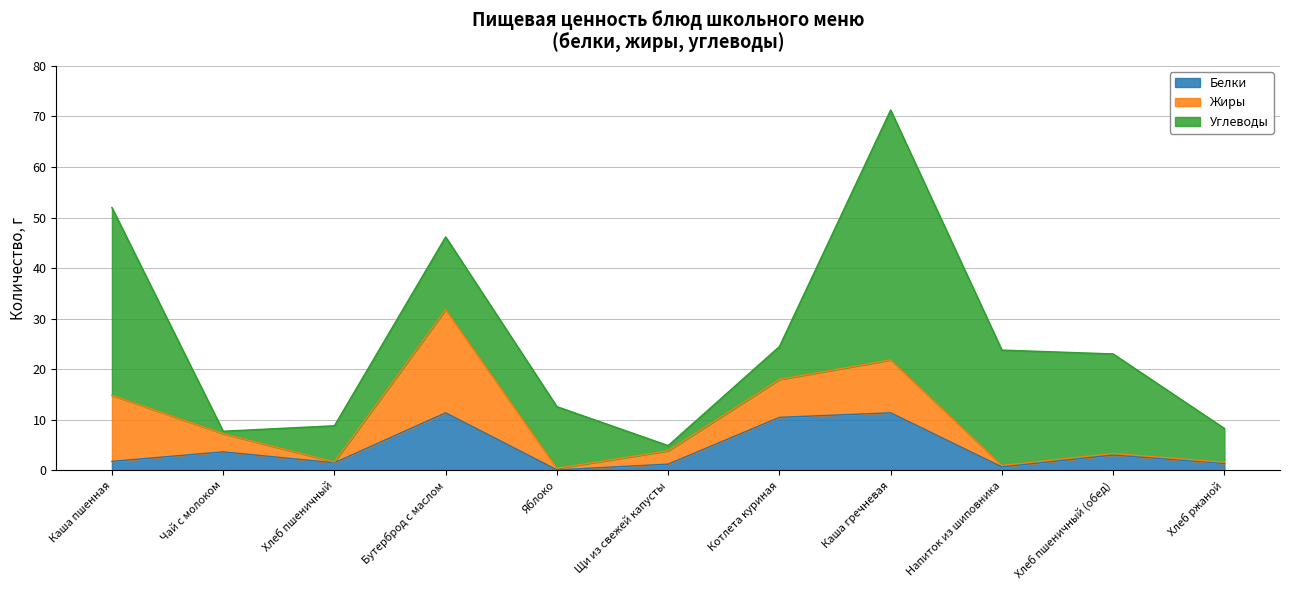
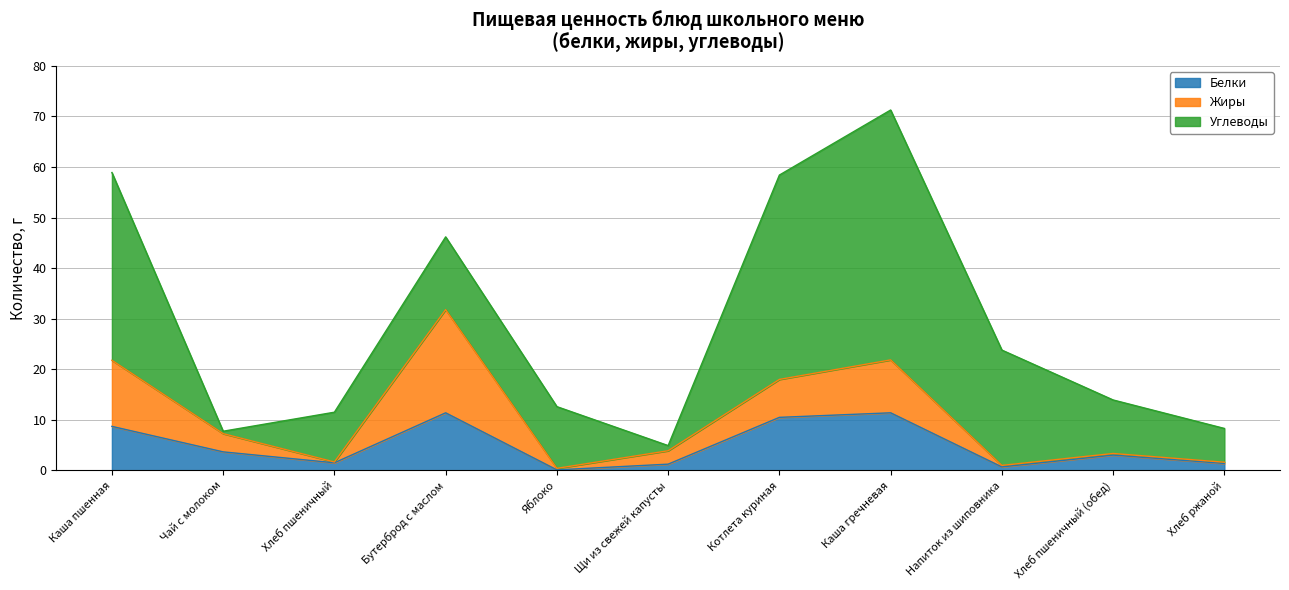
Белки, Каша пшенная: 2 -> 9
Углеводы, Хлеб пшеничный: 7 -> 10
Углеводы, Котлета куриная: 7 -> 40
Углеводы, Хлеб пшеничный (обед): 20 -> 11
